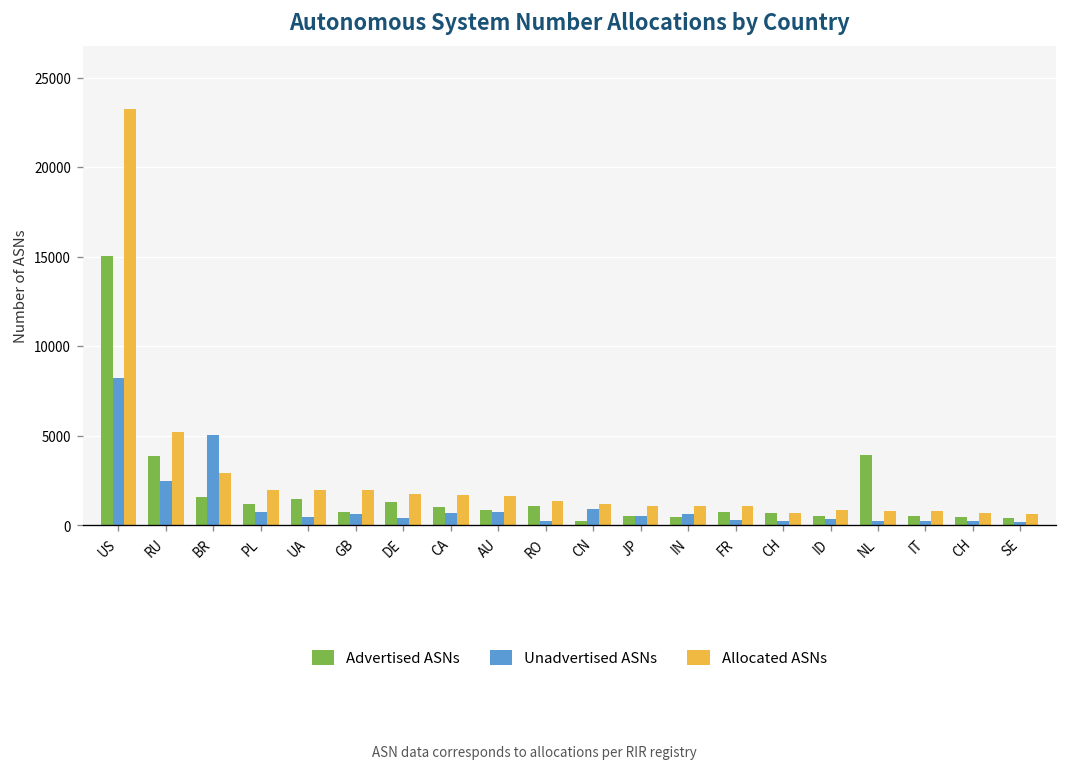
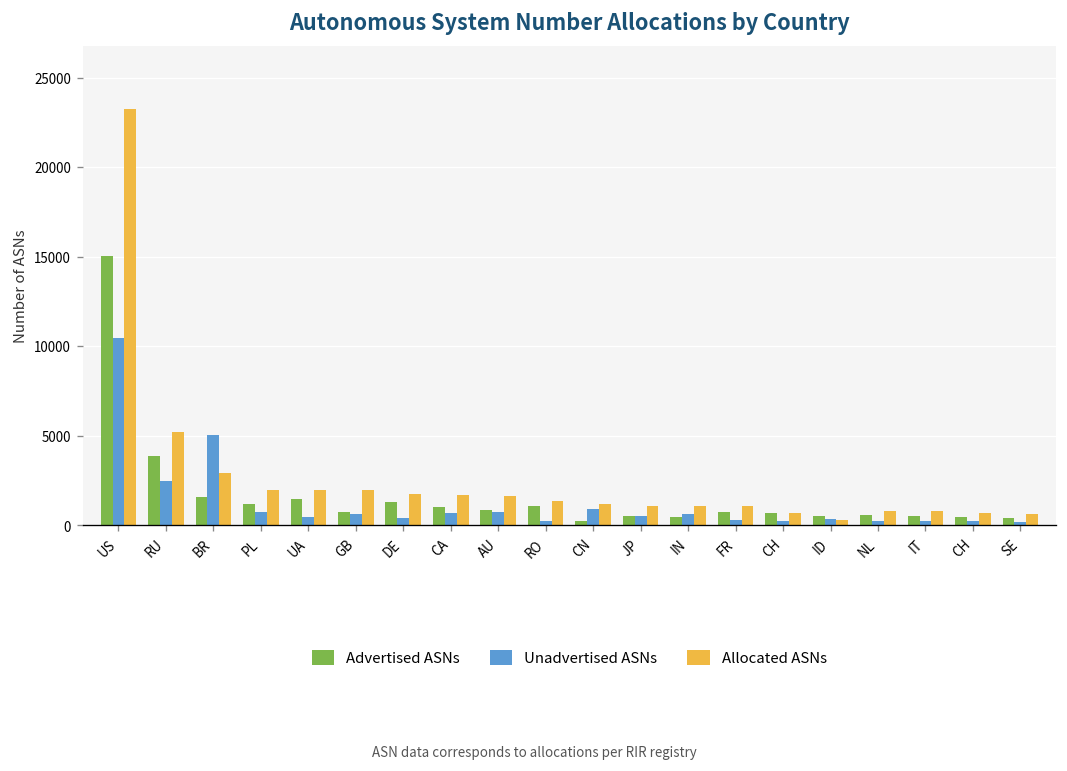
Unadvertised ASNs, US: 8200 -> 10400
Allocated ASNs, ID: 900 -> 300
Advertised ASNs, NL: 3900 -> 600
